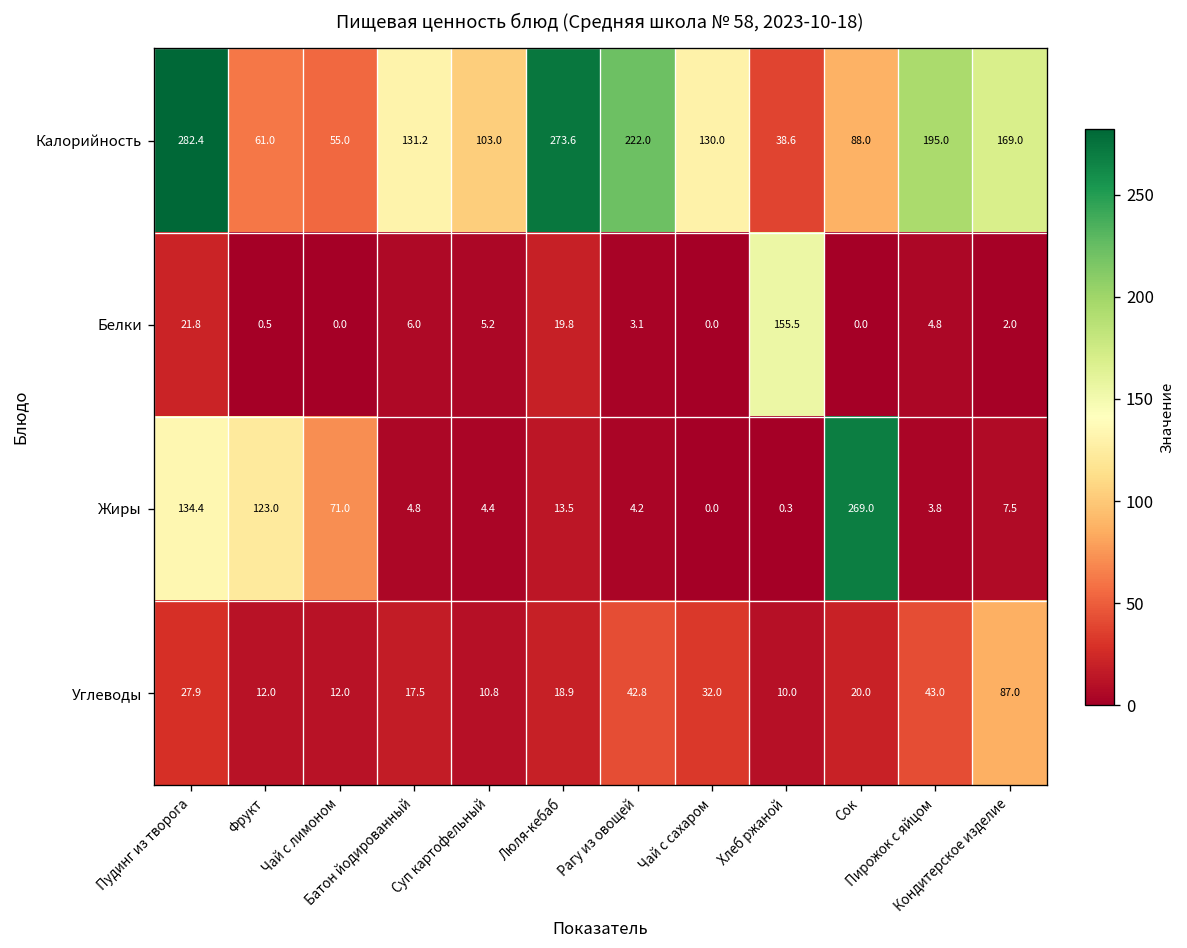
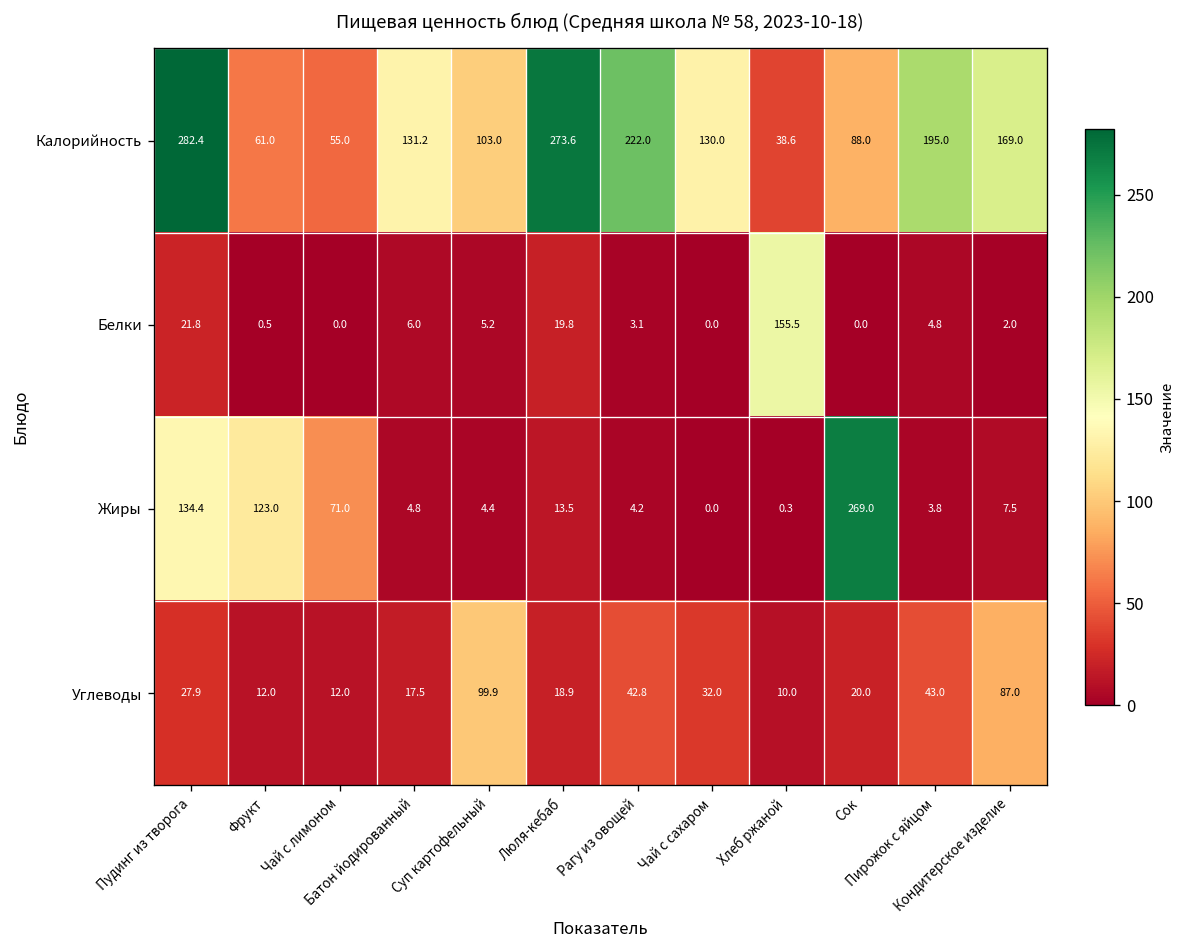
Углеводы, Суп картофельный: 10.8 -> 99.9
